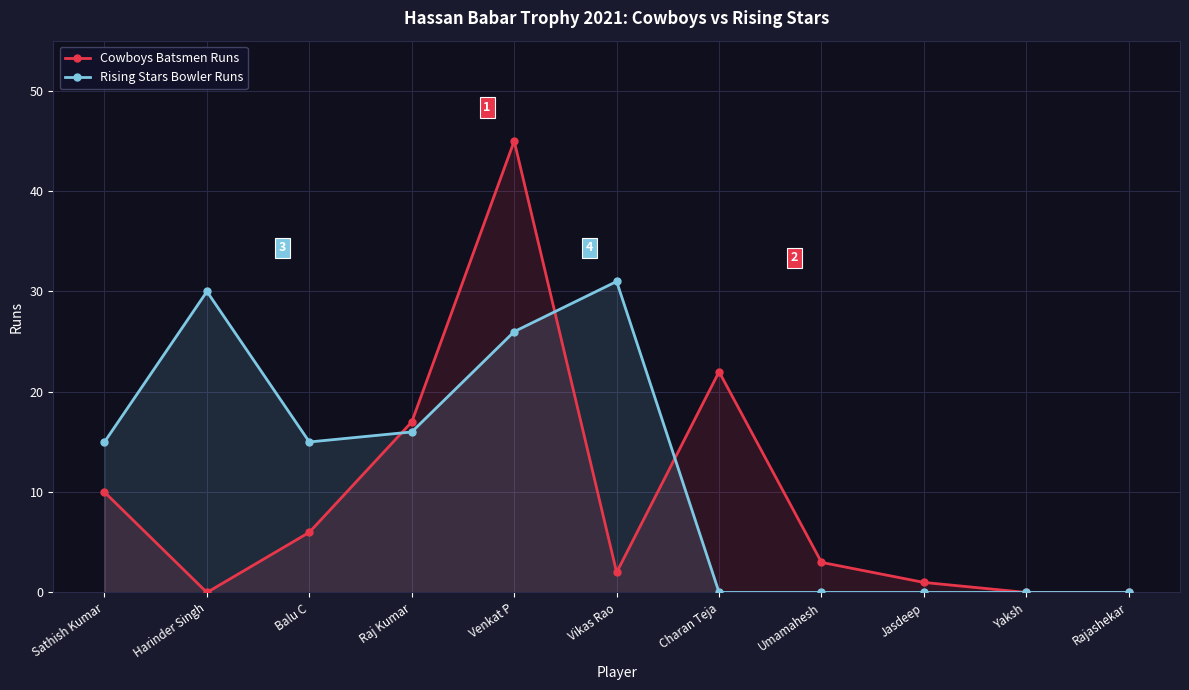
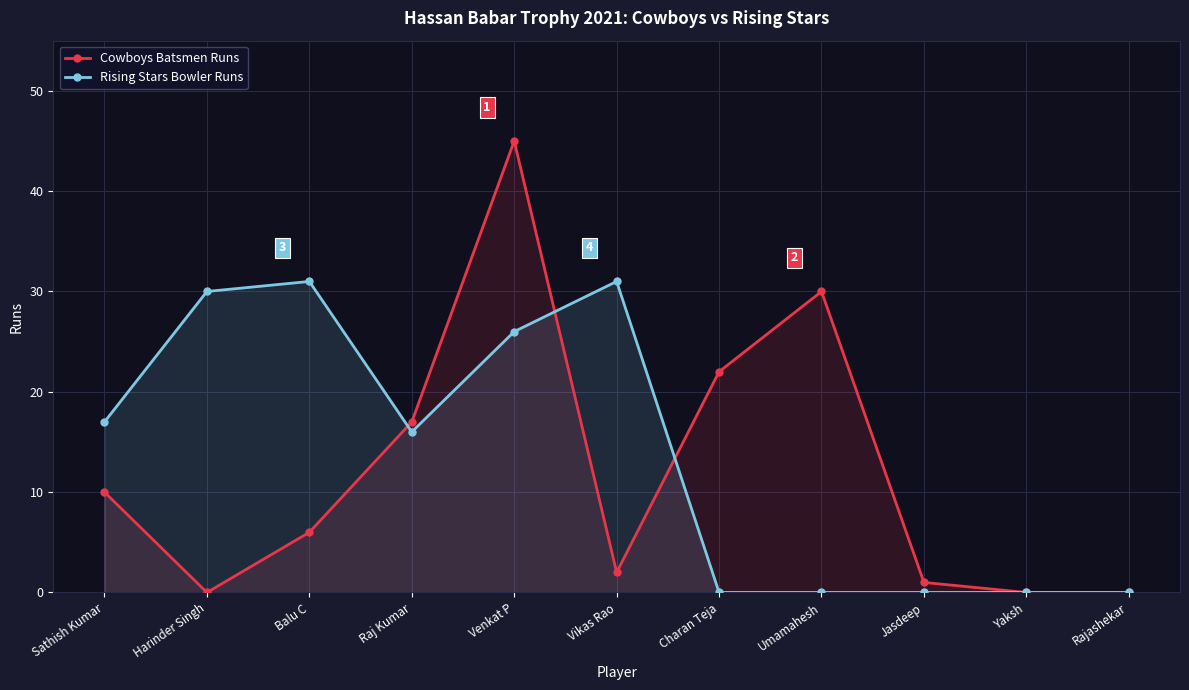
Rising Stars Bowler Runs, Sathish Kumar: 15 -> 17
Rising Stars Bowler Runs, Balu C: 15 -> 31
Cowboys Batsmen Runs, Umamahesh: 3 -> 30
